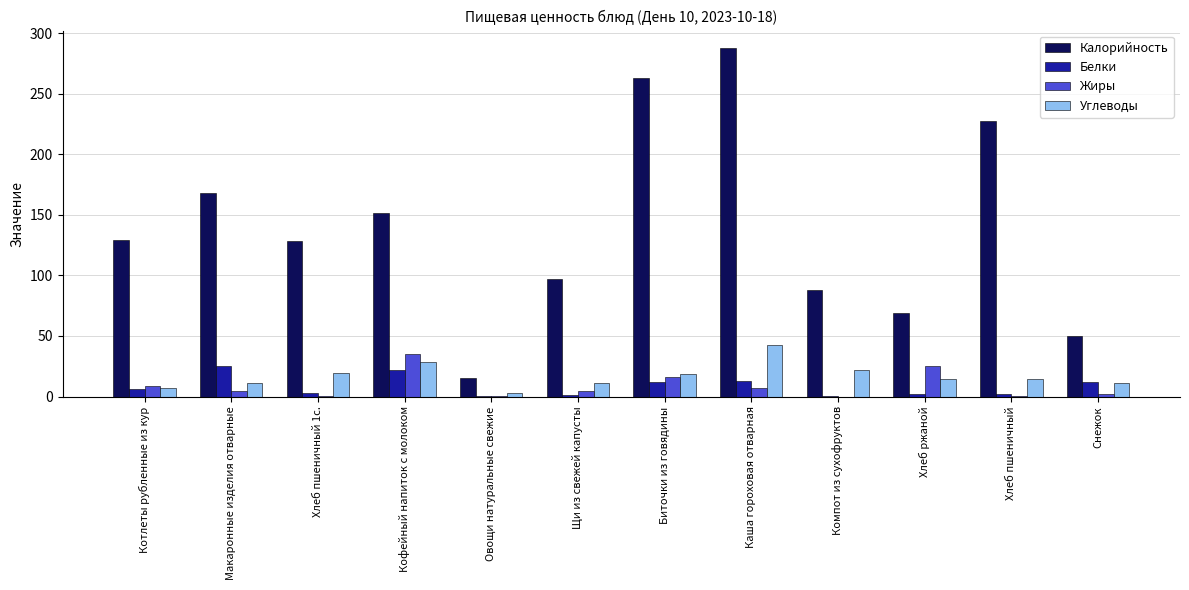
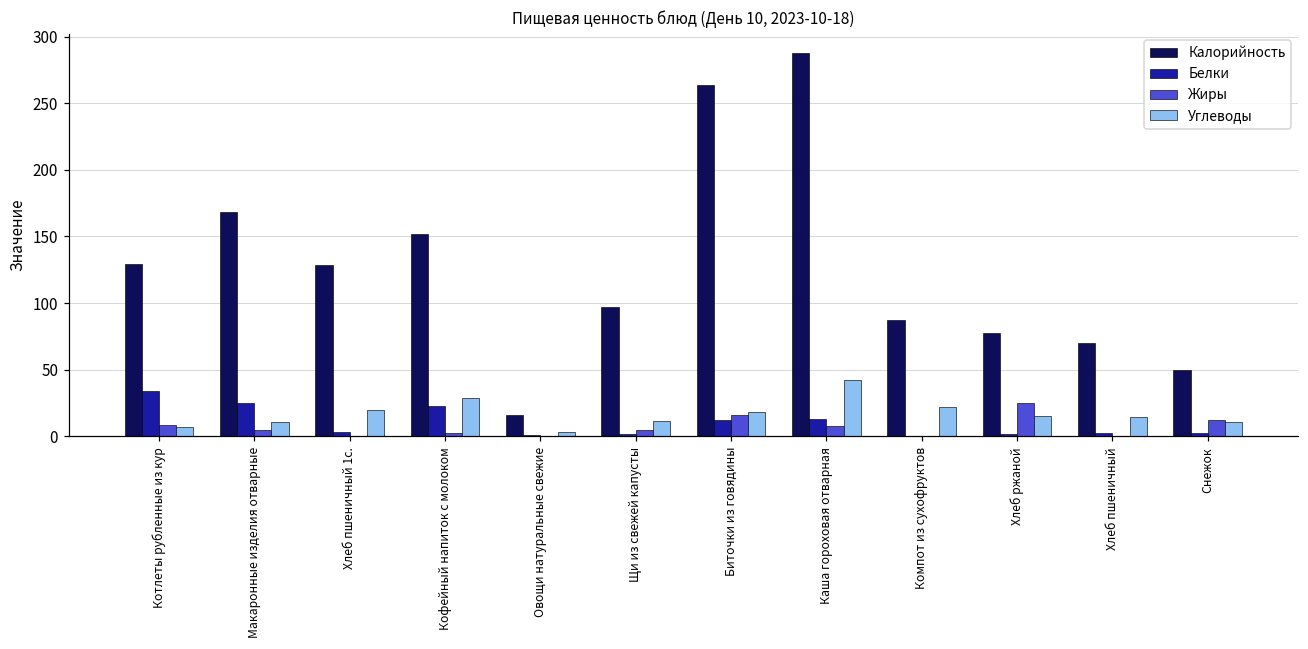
Белки, Котлеты рубленные из кур: 6 -> 34
Жиры, Кофейный напиток с молоком: 35 -> 3
Калорийность, Хлеб ржаной: 69 -> 77
Калорийность, Хлеб пшеничный: 228 -> 70
Белки, Снежок: 12 -> 3
Жиры, Снежок: 3 -> 12
